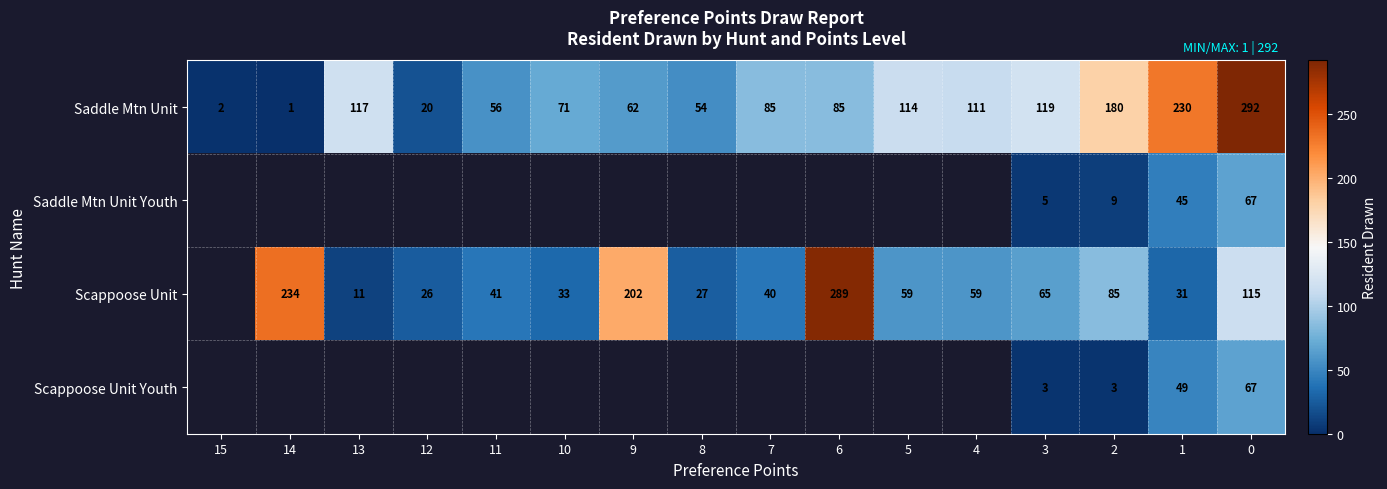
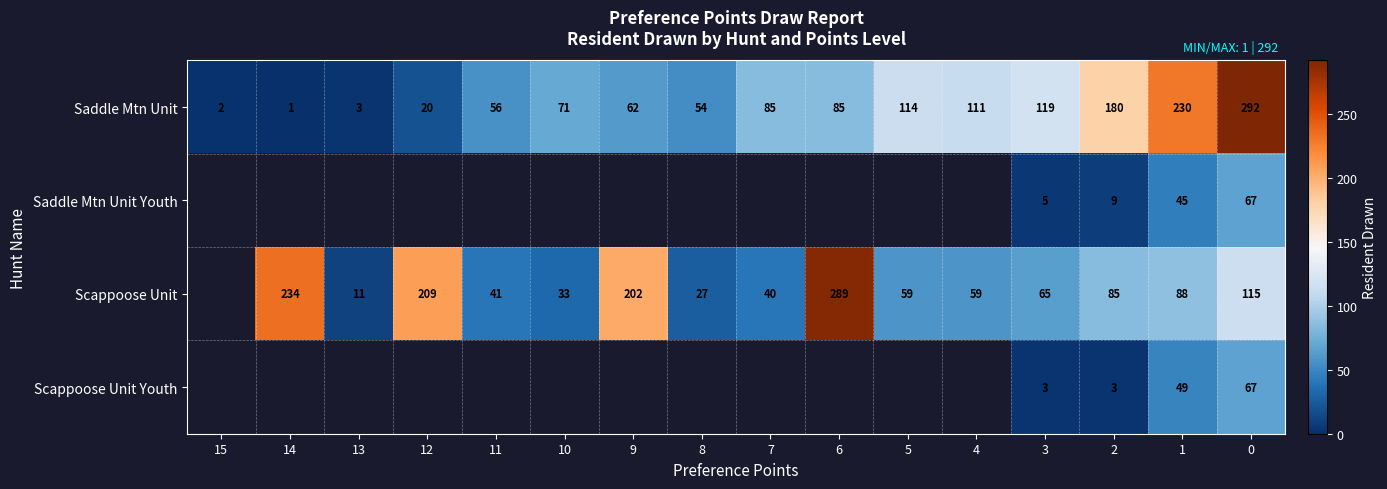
Saddle Mtn Unit, 13: 117 -> 3
Scappoose Unit, 12: 26 -> 209
Scappoose Unit, 1: 31 -> 88
